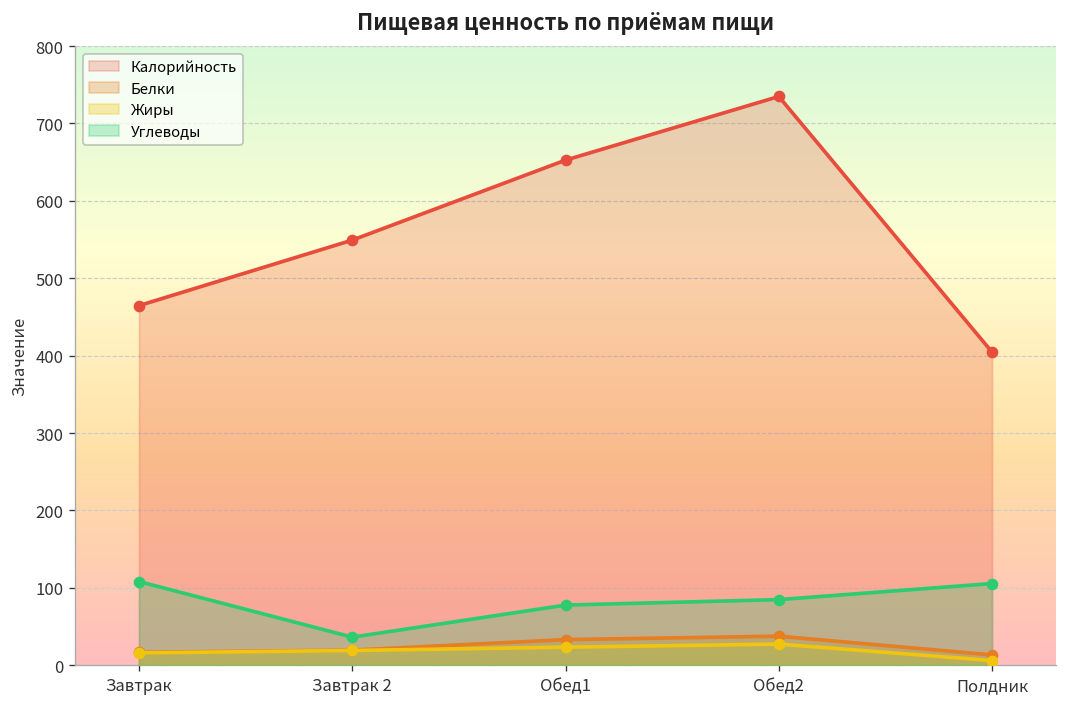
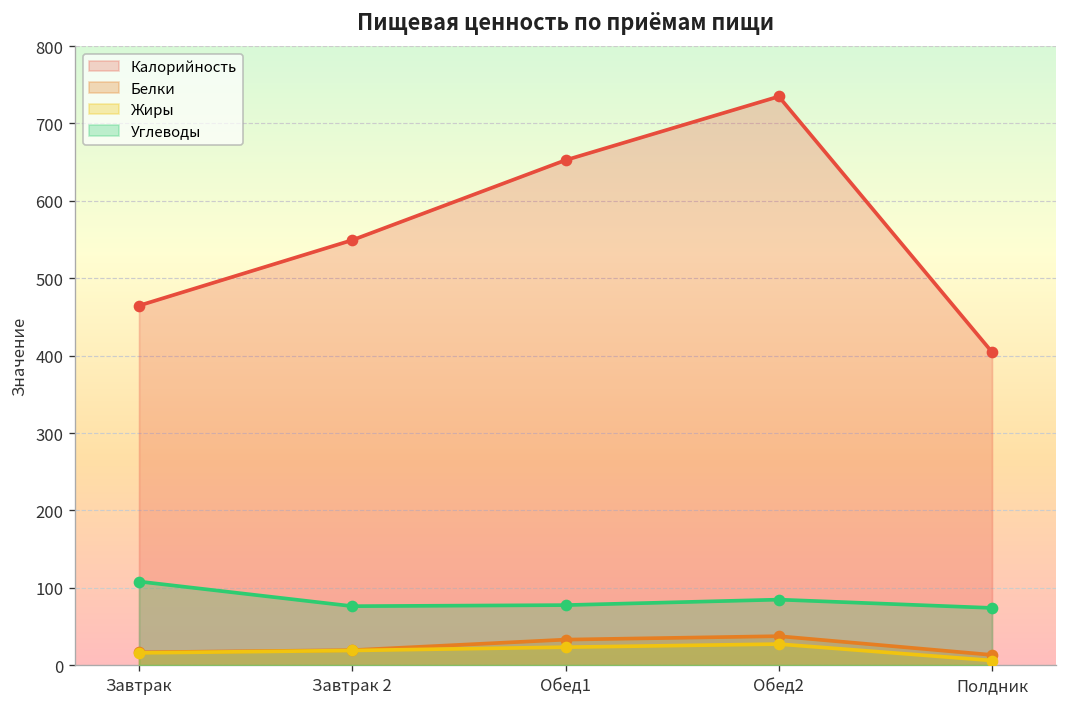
Углеводы, Завтрак 2: 40 -> 80
Углеводы, Полдник: 110 -> 70
